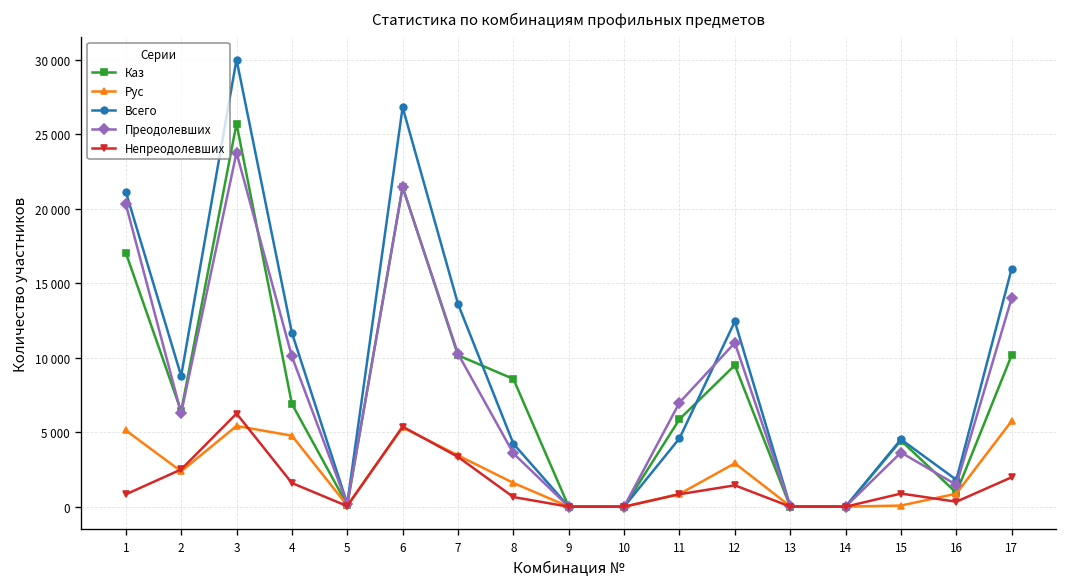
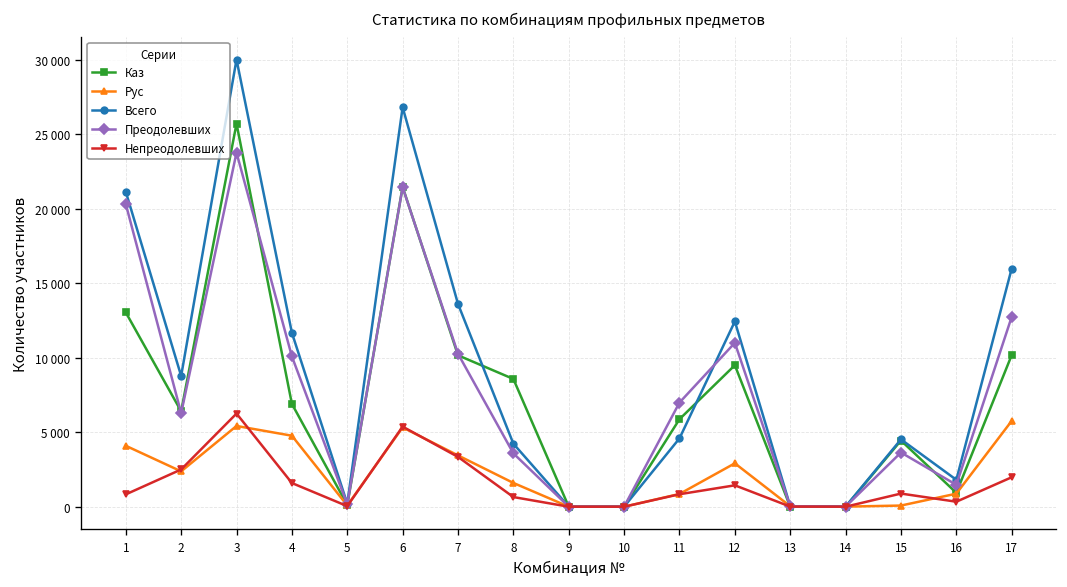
Каз, 1: 17000 -> 13000
Рус, 1: 5100 -> 4100
Преодолевших, 17: 14000 -> 12700
